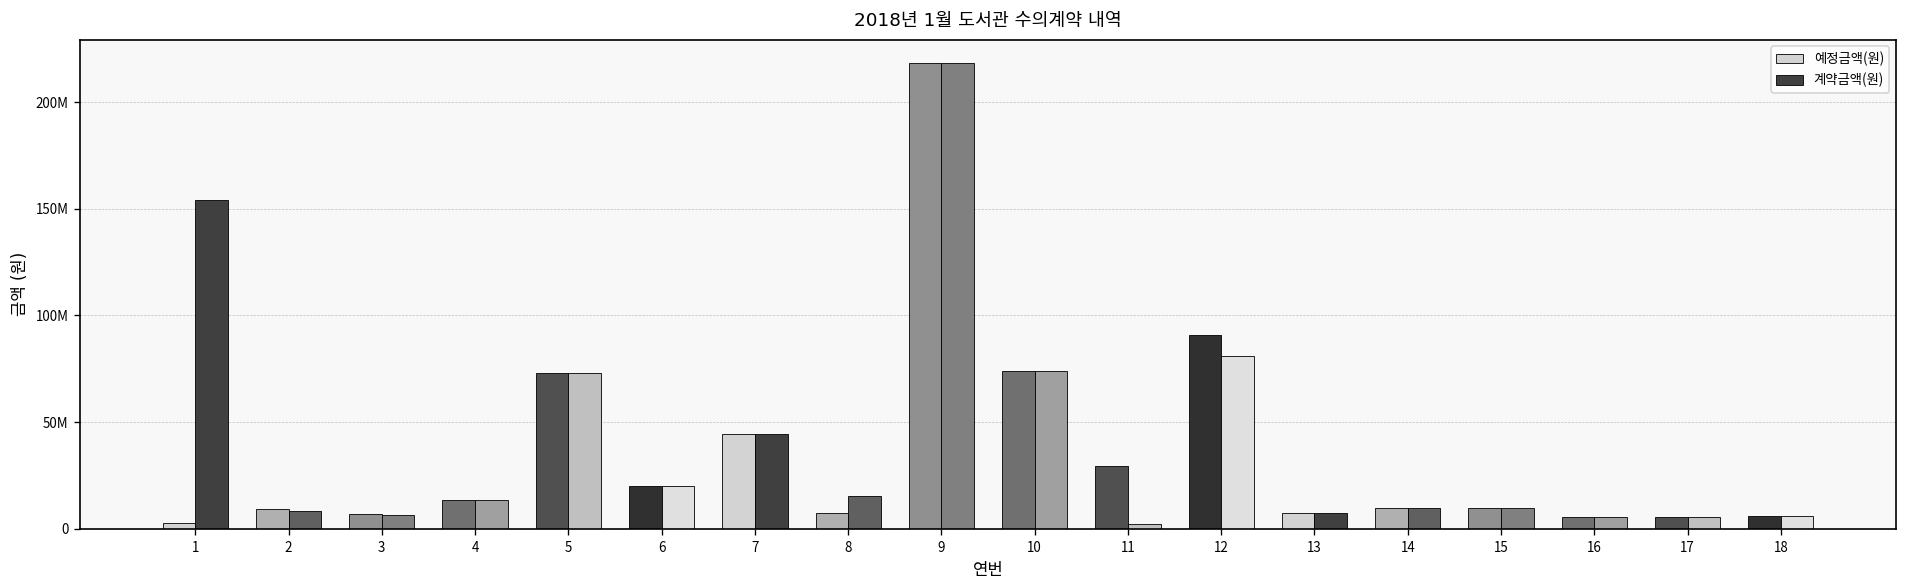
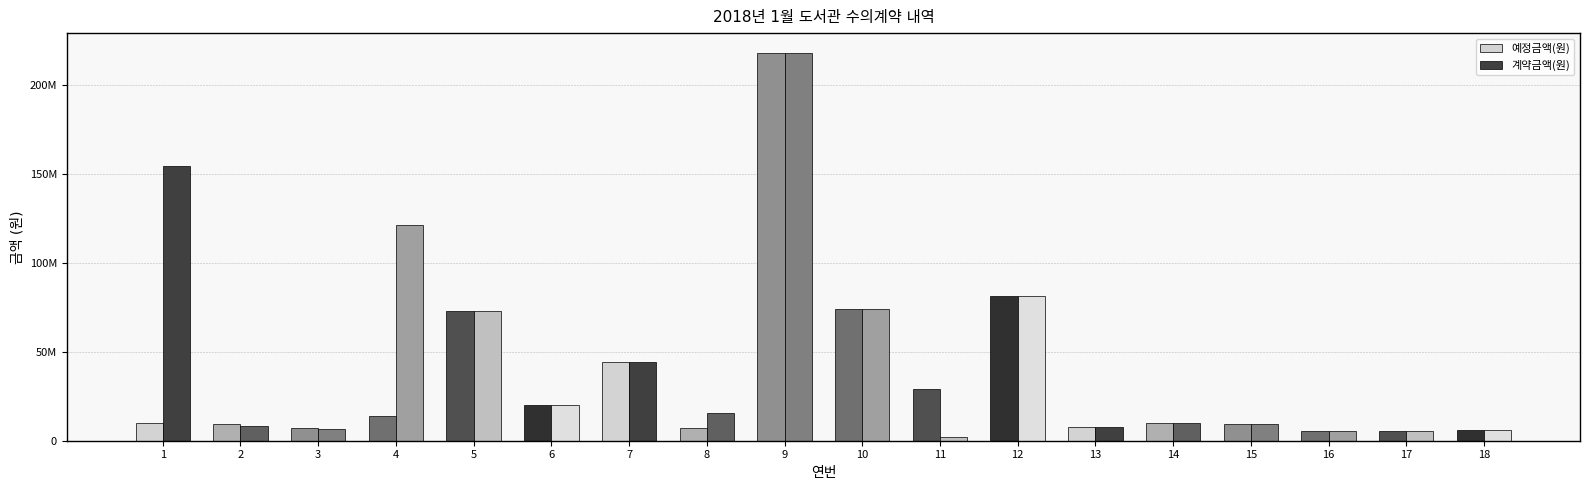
예정금액(원), 1: 3000000 -> 10000000
계약금액(원), 4: 14000000 -> 122000000
예정금액(원), 12: 91000000 -> 81000000
